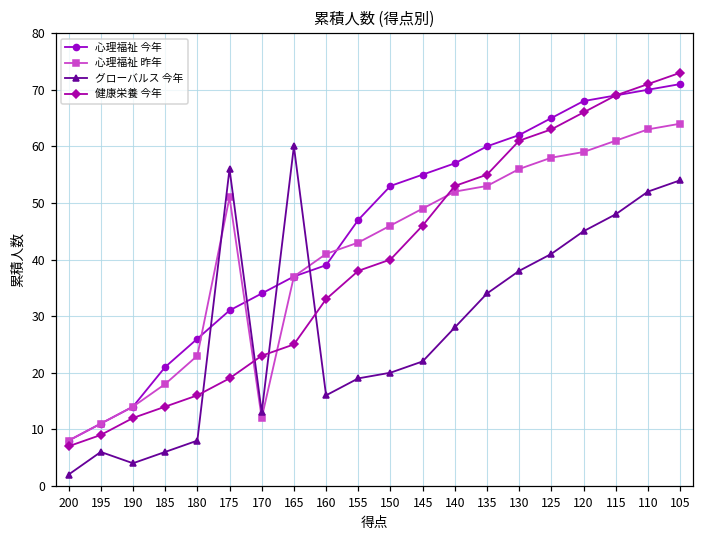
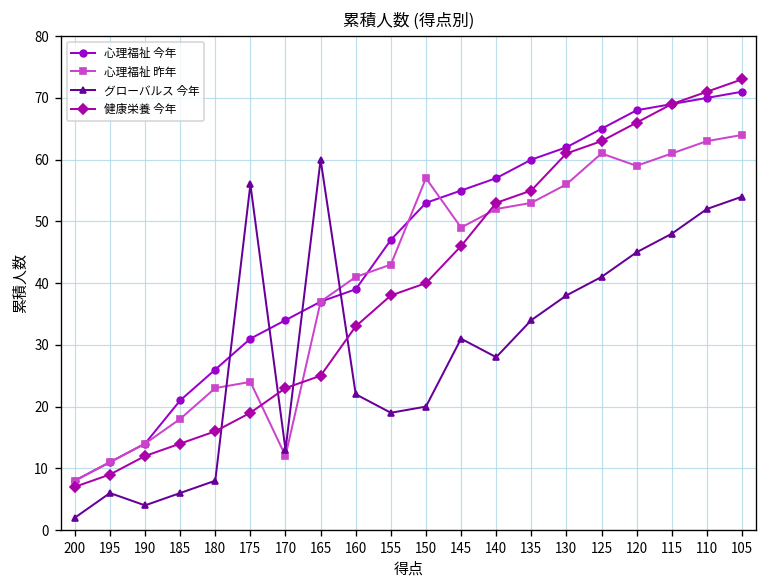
心理福祉 昨年, 175: 51 -> 24
グローバルス 今年, 160: 16 -> 22
心理福祉 昨年, 150: 46 -> 57
グローバルス 今年, 145: 22 -> 31
心理福祉 昨年, 125: 58 -> 61
